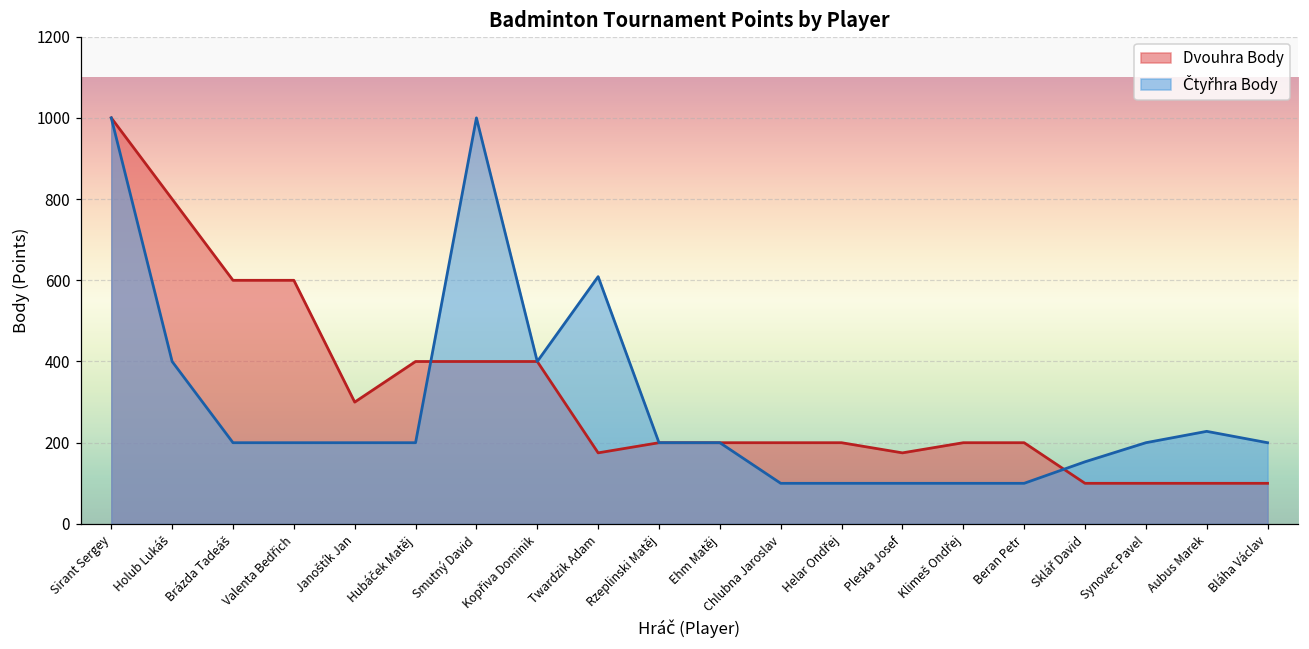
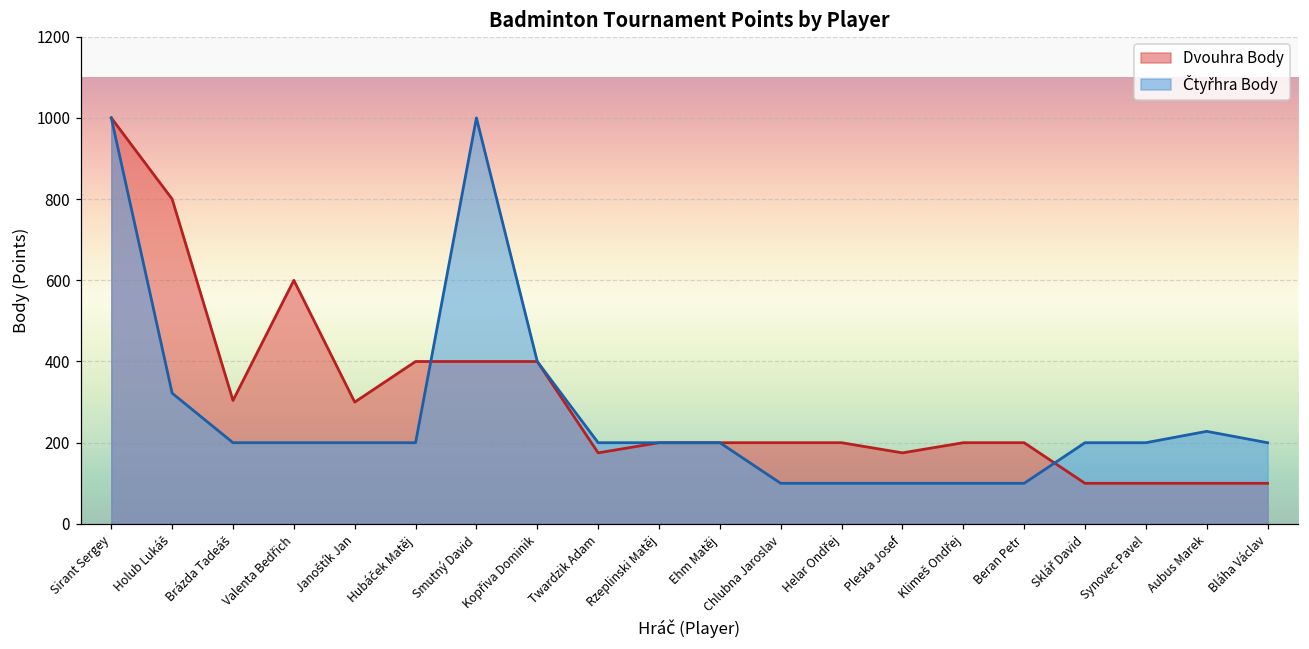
Čtyřhra Body, Holub Lukáš: 400 -> 320
Dvouhra Body, Brázda Tadeáš: 600 -> 300
Čtyřhra Body, Twardzik Adam: 610 -> 200
Čtyřhra Body, Sklář David: 150 -> 200
